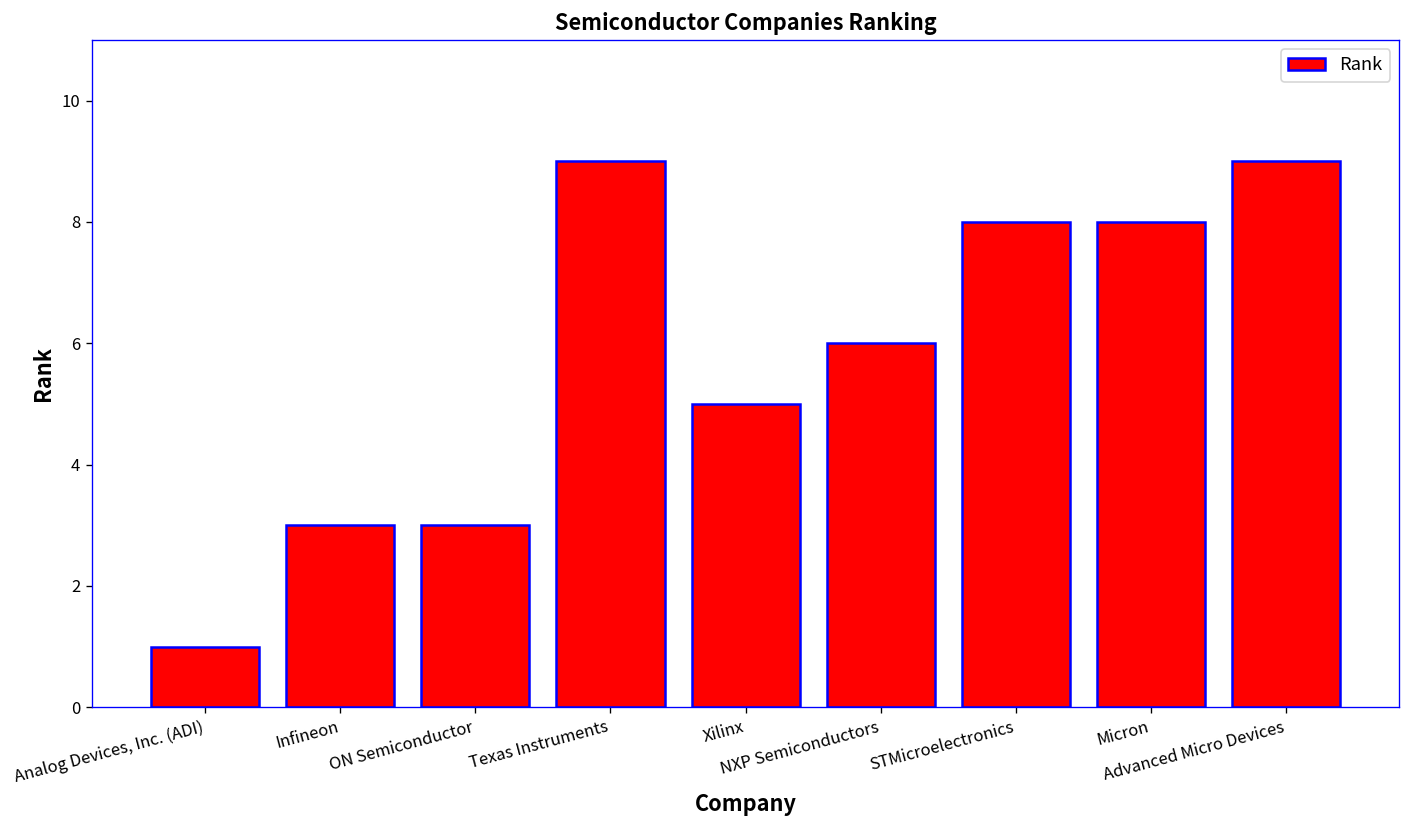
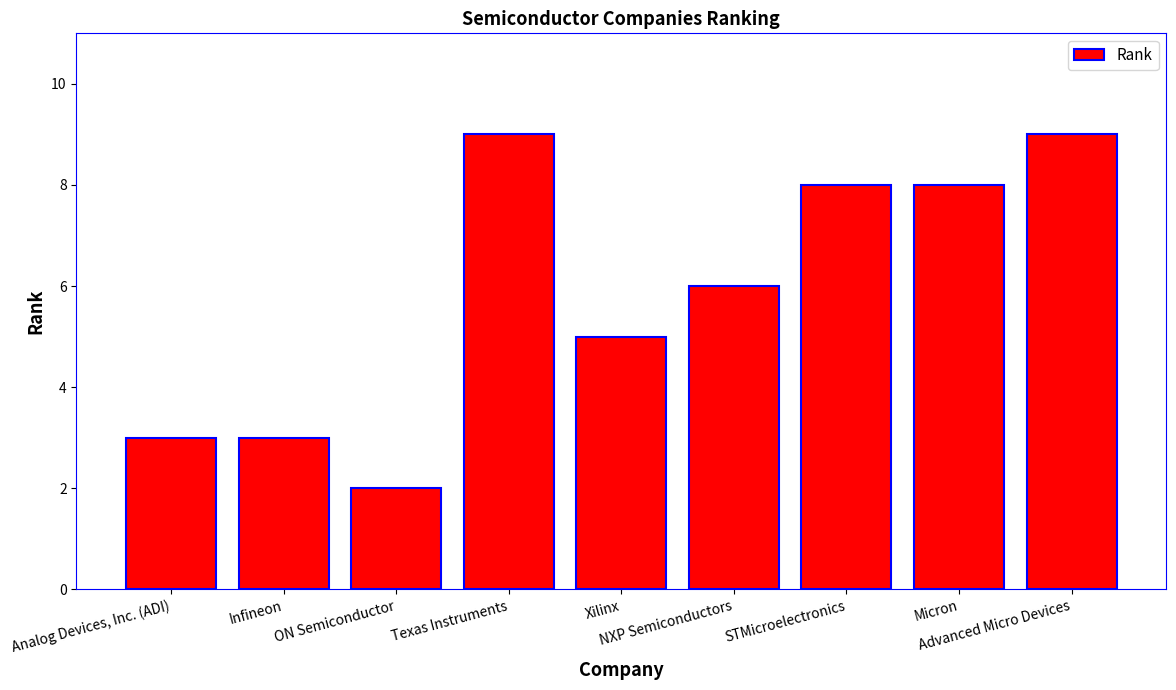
Analog Devices, Inc. (ADI): 1 -> 3
ON Semiconductor: 3 -> 2
